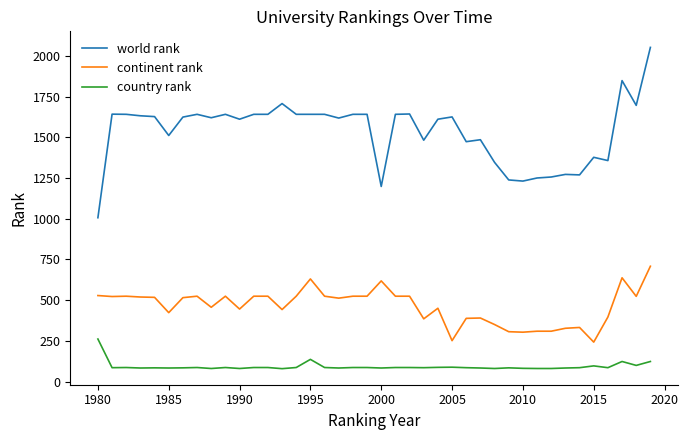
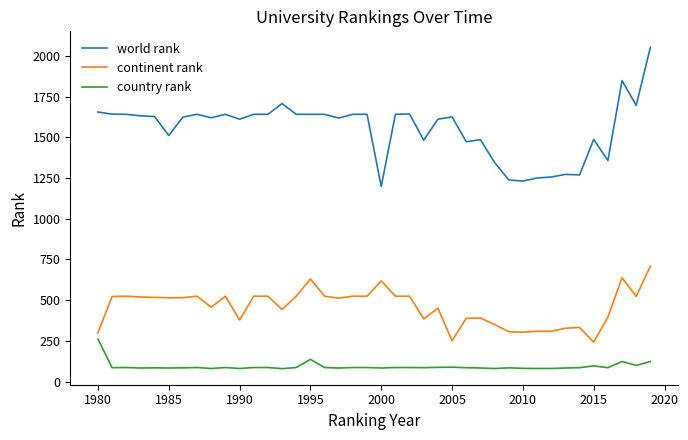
world rank, 1980: 1010 -> 1660
continent rank, 1980: 530 -> 300
continent rank, 1985: 420 -> 510
continent rank, 1990: 450 -> 380
world rank, 2015: 1380 -> 1490
